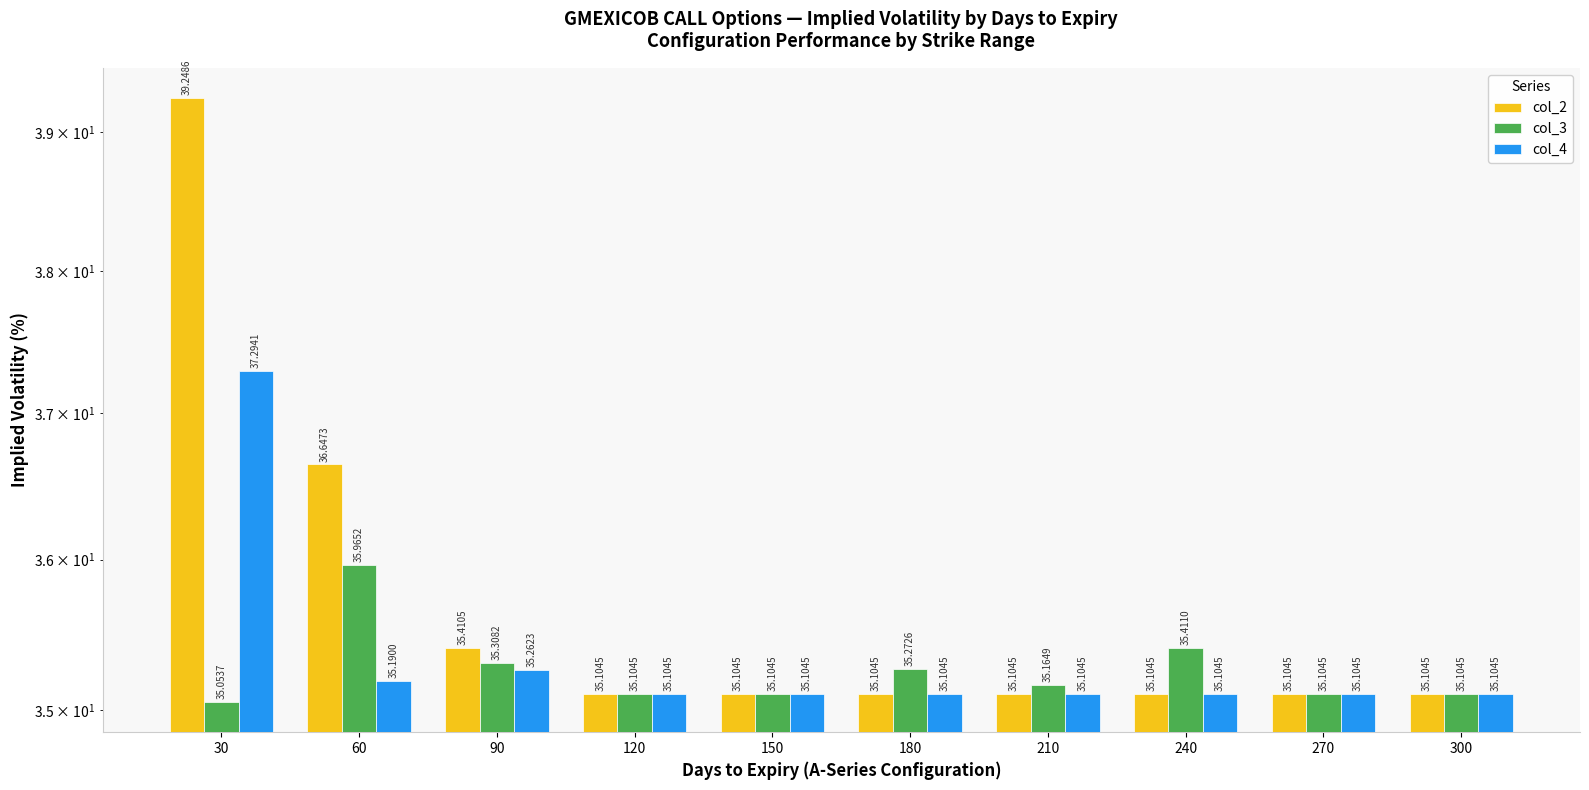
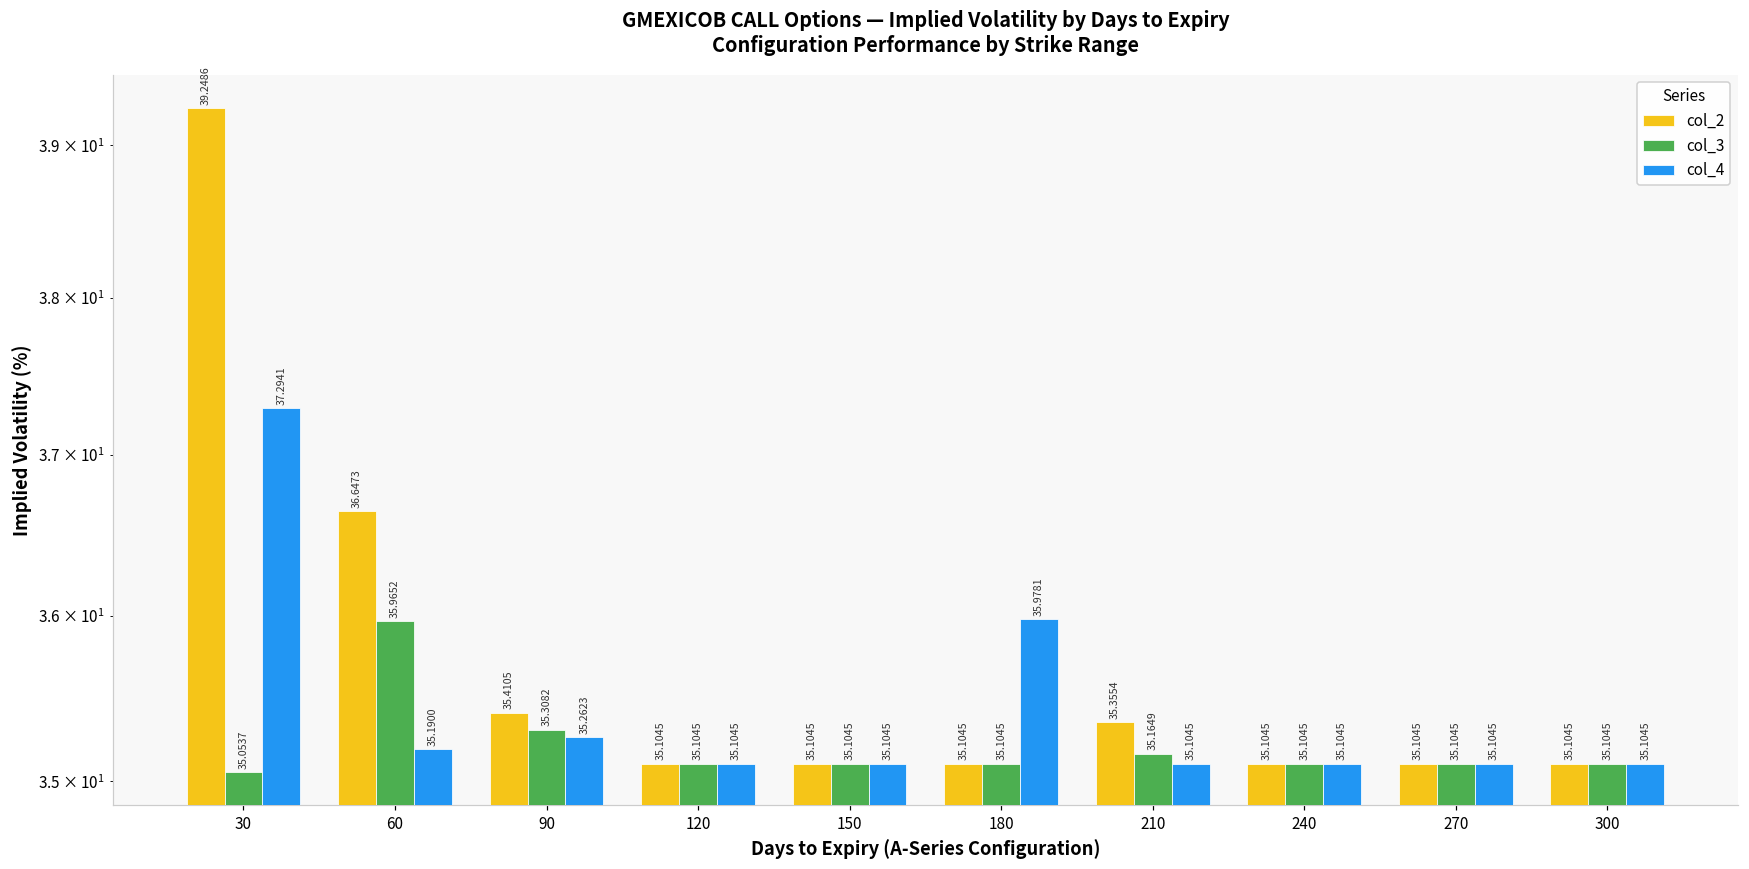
col_3, 180: 35.2726 -> 35.1045
col_4, 180: 35.1045 -> 35.9781
col_2, 210: 35.1045 -> 35.3554
col_3, 240: 35.4110 -> 35.1045
